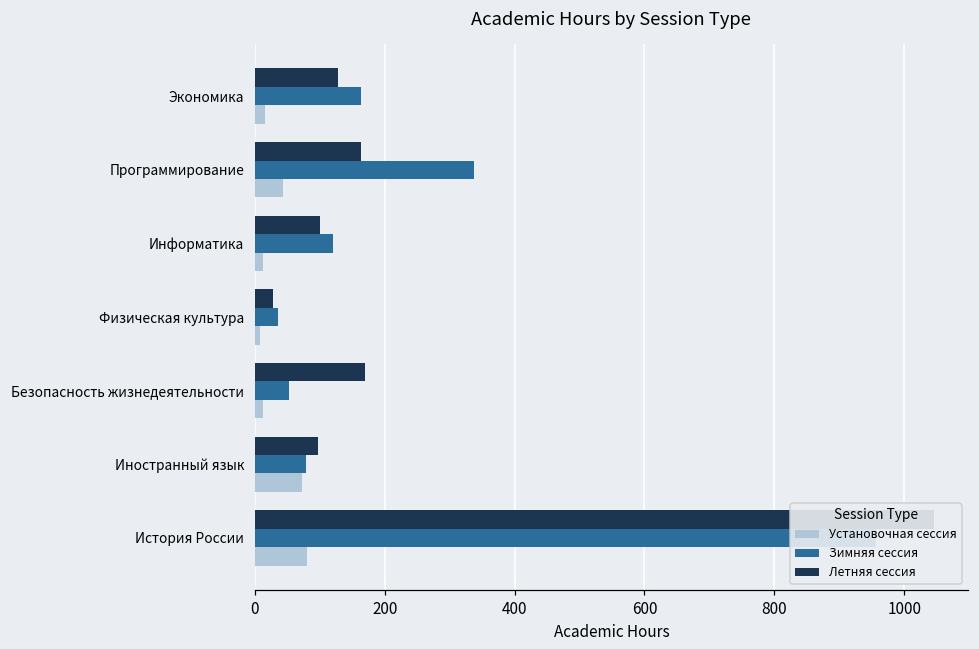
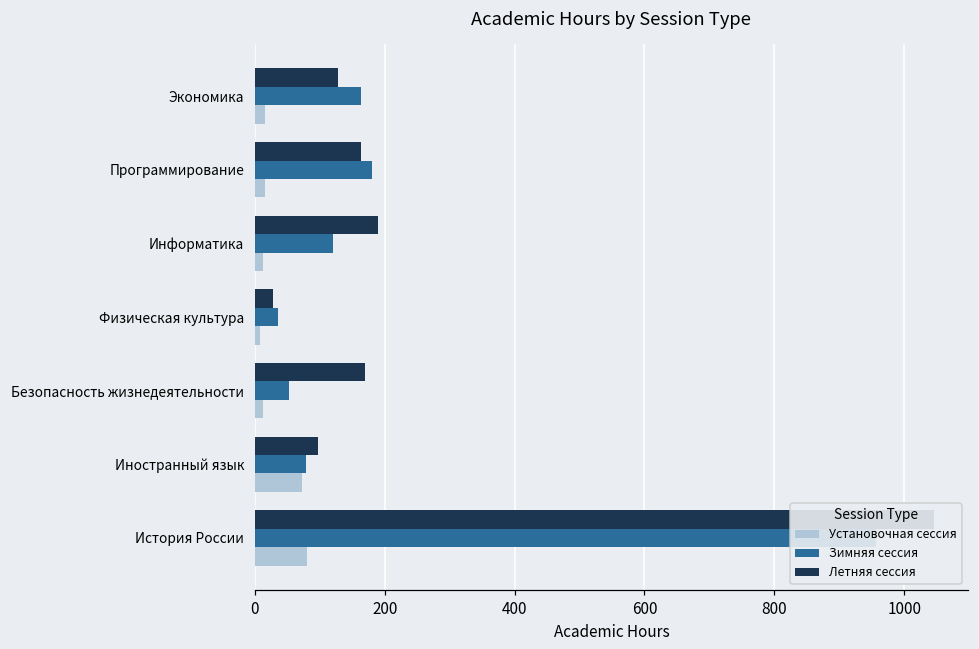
Зимняя сессия, Программирование: 340 -> 180
Установочная сессия, Программирование: 40 -> 20
Летняя сессия, Информатика: 100 -> 190
